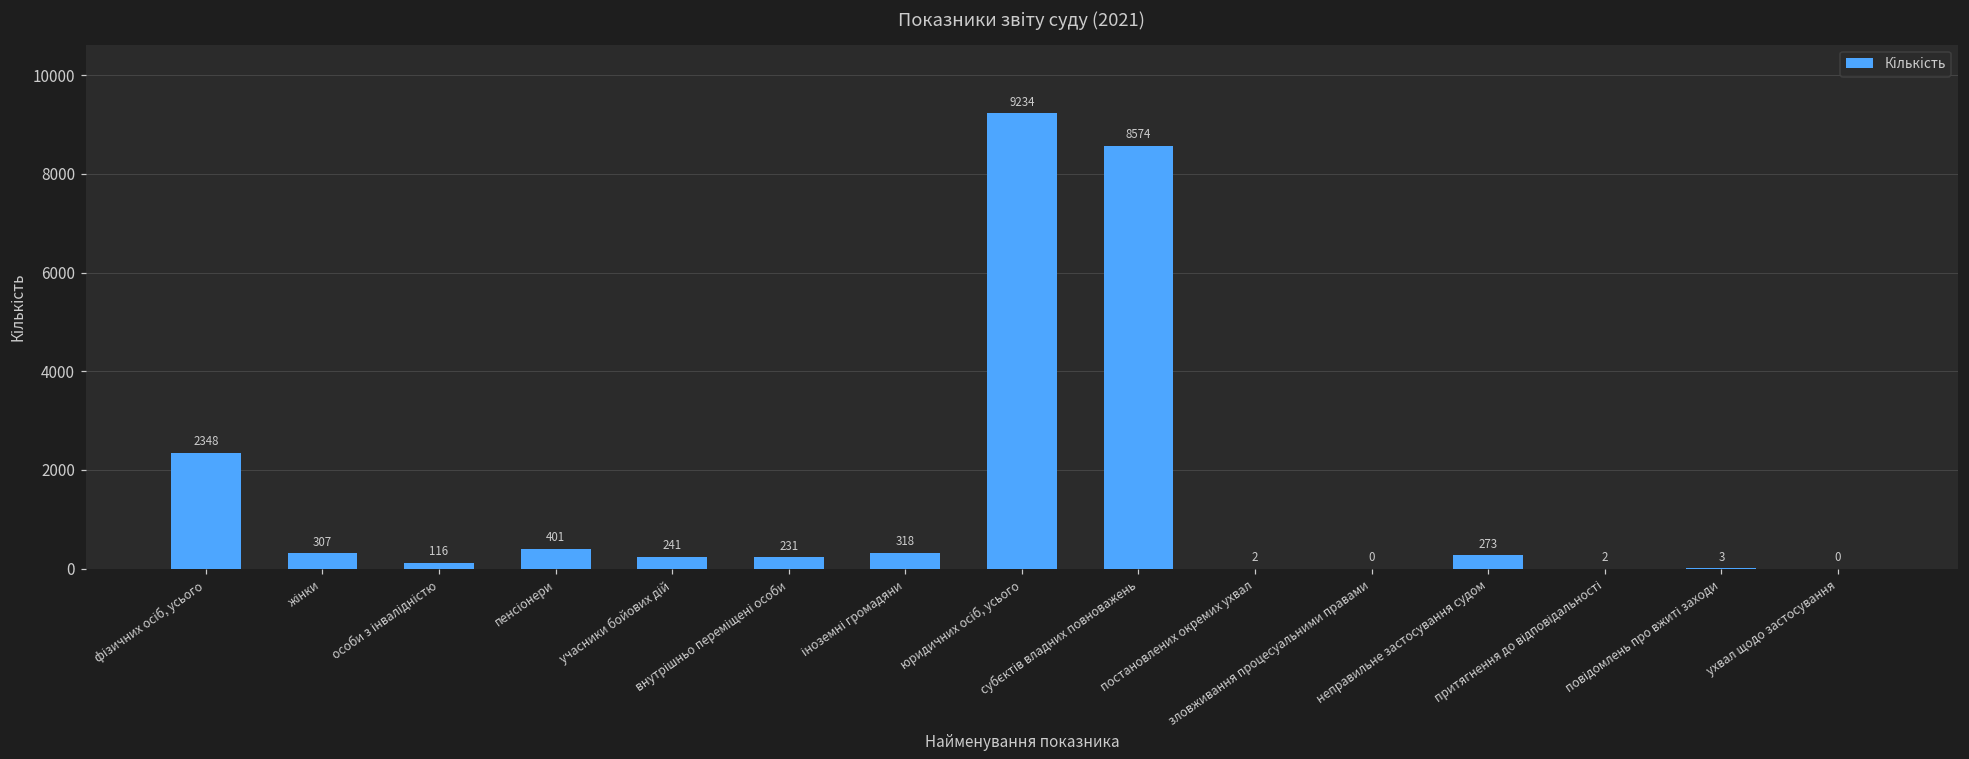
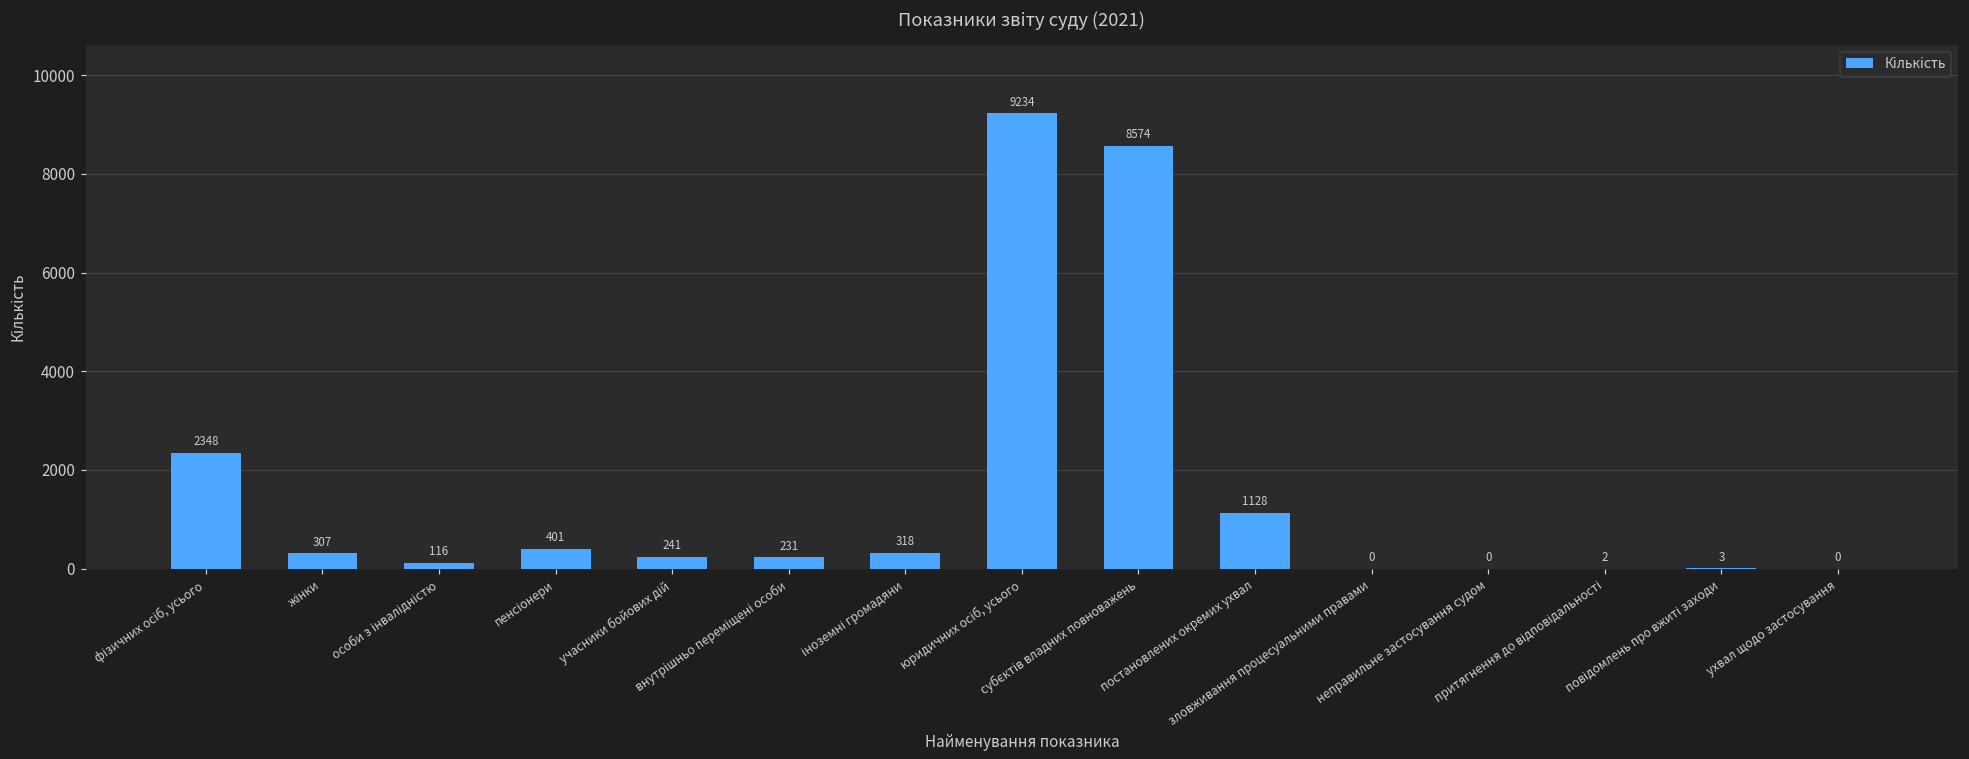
постановлених окремих ухвал: 2 -> 1128
неправильне застосування судом: 273 -> 0
